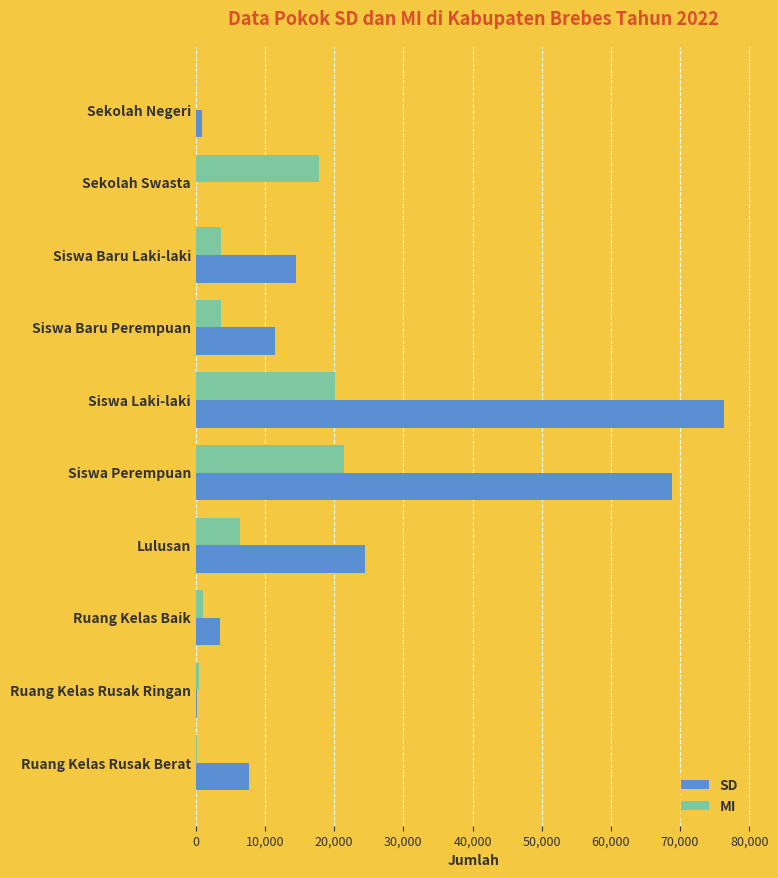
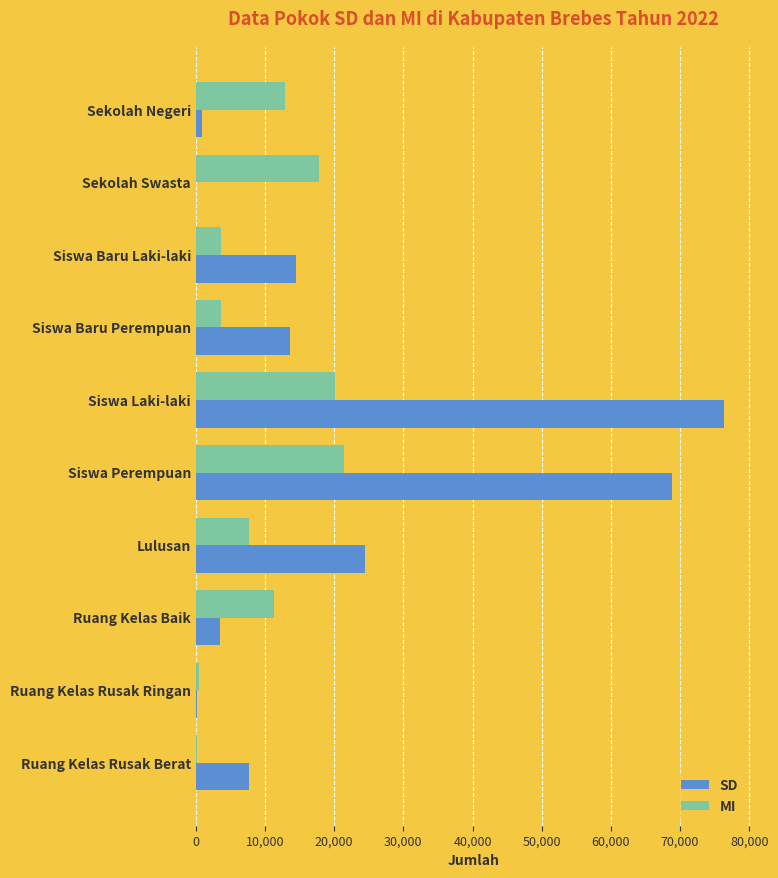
MI, Sekolah Negeri: 0 -> 13,000
SD, Siswa Baru Perempuan: 11,000 -> 14,000
MI, Lulusan: 6,000 -> 8,000
MI, Ruang Kelas Baik: 1,000 -> 11,000
